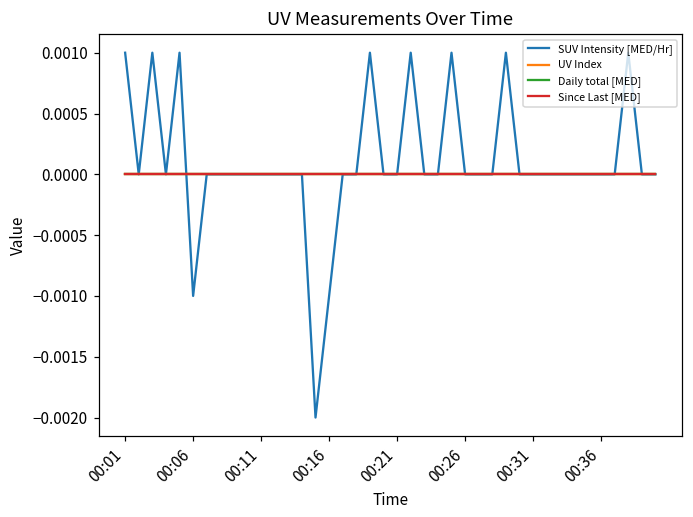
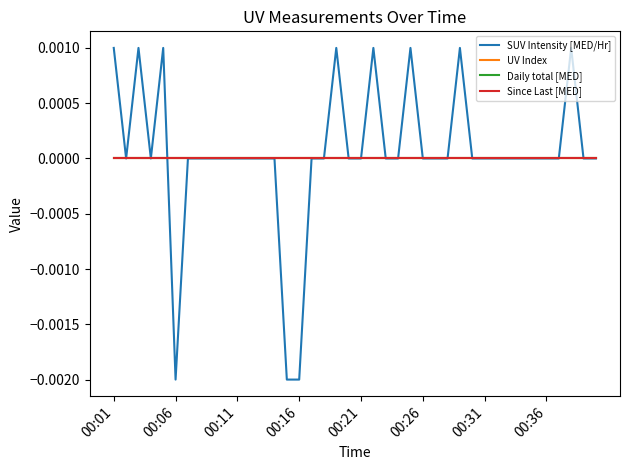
SUV Intensity [MED/Hr], 00:06: -0.001 -> -0.002
SUV Intensity [MED/Hr], 00:16: -0.001 -> -0.002
